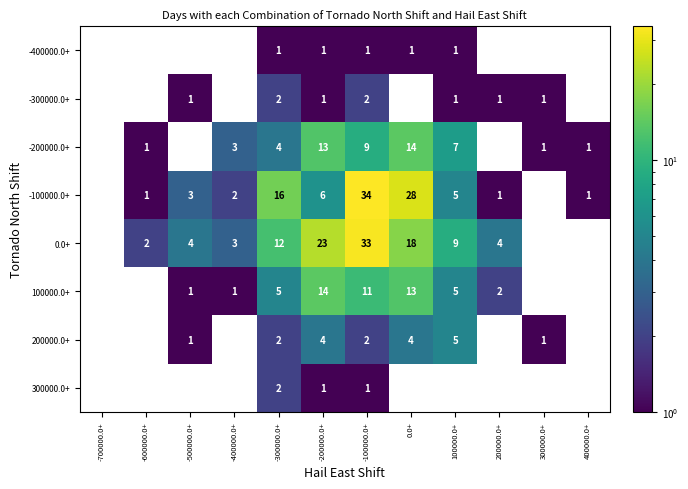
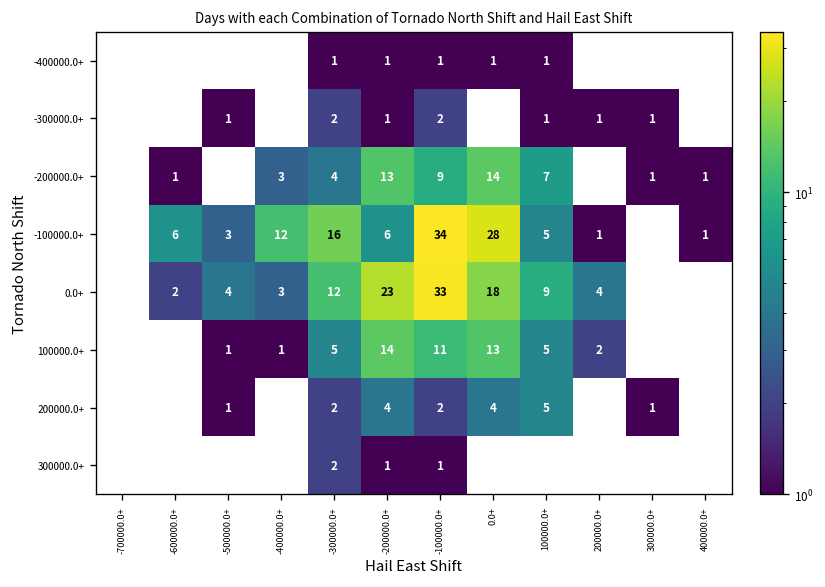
-100000.0+, -600000.0+: 1 -> 6
-100000.0+, -400000.0+: 2 -> 12
